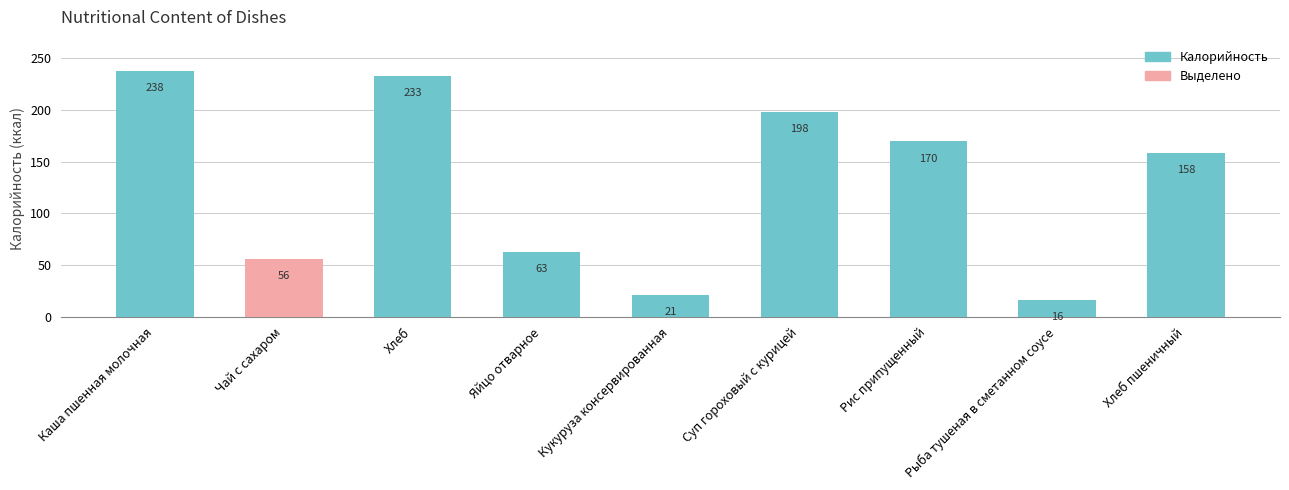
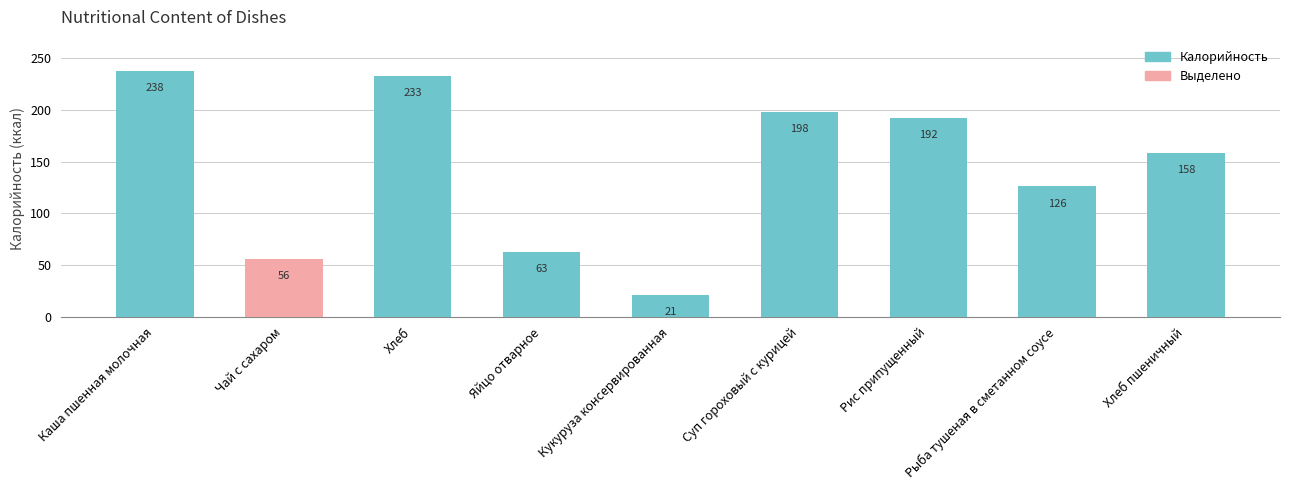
Рис припущенный: 170 -> 192
Рыба тушеная в сметанном соусе: 16 -> 126
